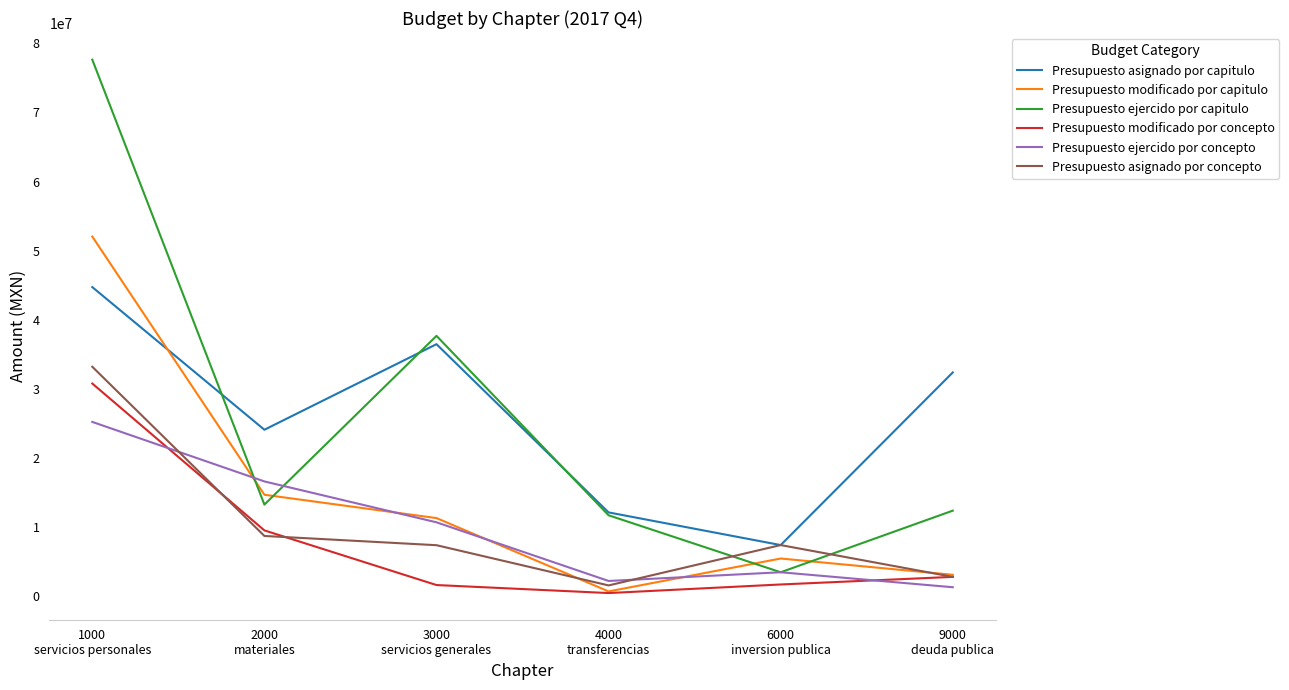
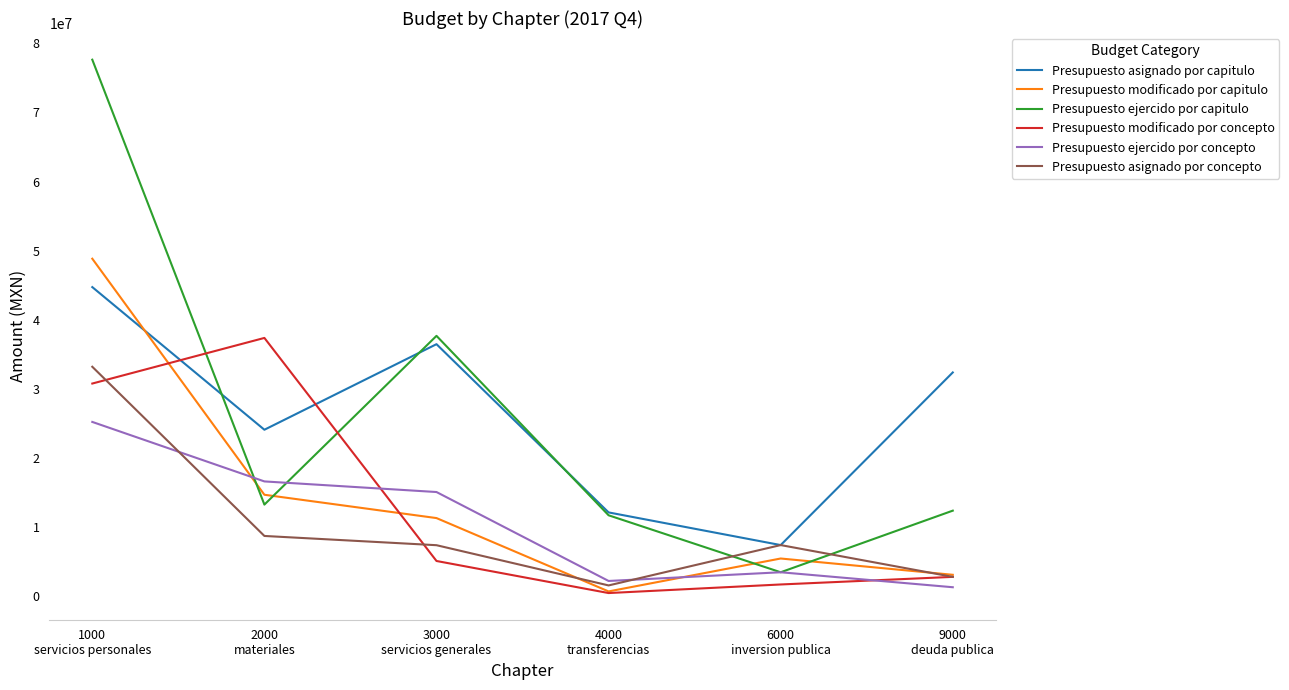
Presupuesto modificado por capitulo, 1000 servicios personales: 52000000 -> 49000000
Presupuesto modificado por concepto, 2000 materiales: 10000000 -> 37000000
Presupuesto modificado por concepto, 3000 servicios generales: 2000000 -> 5000000
Presupuesto ejercido por concepto, 3000 servicios generales: 11000000 -> 15000000
